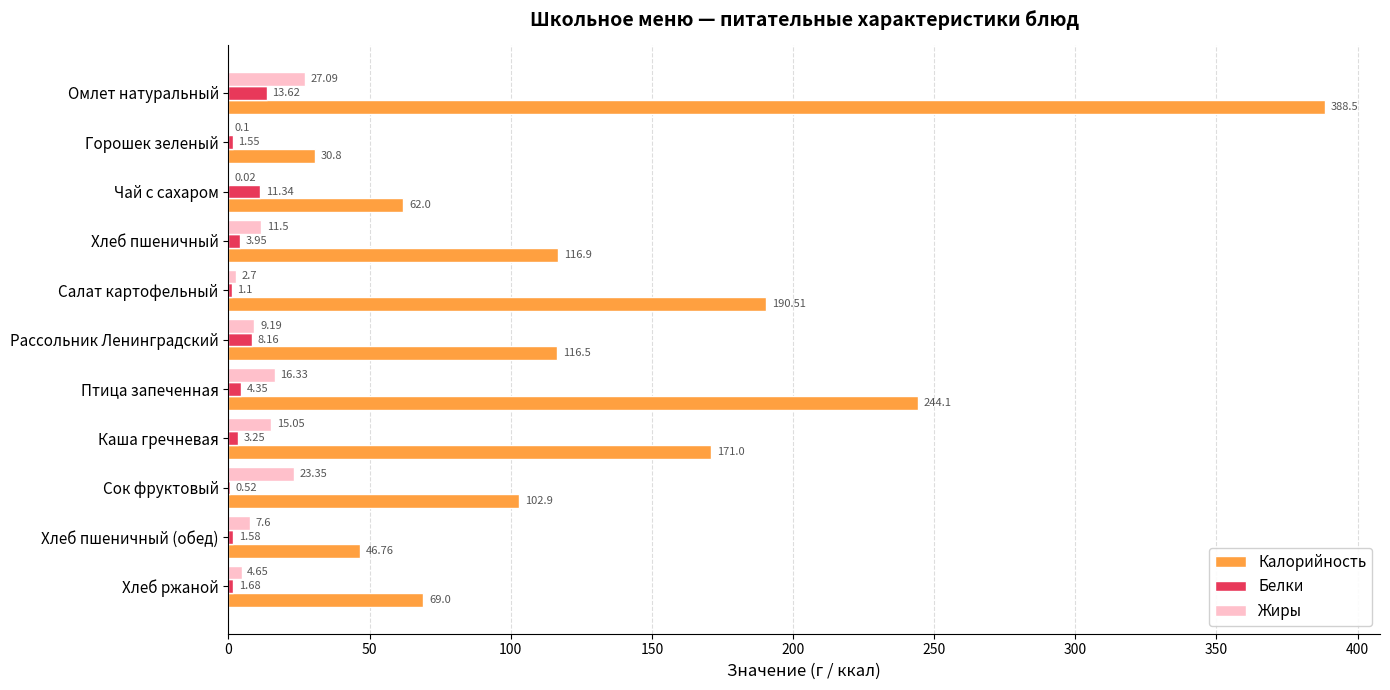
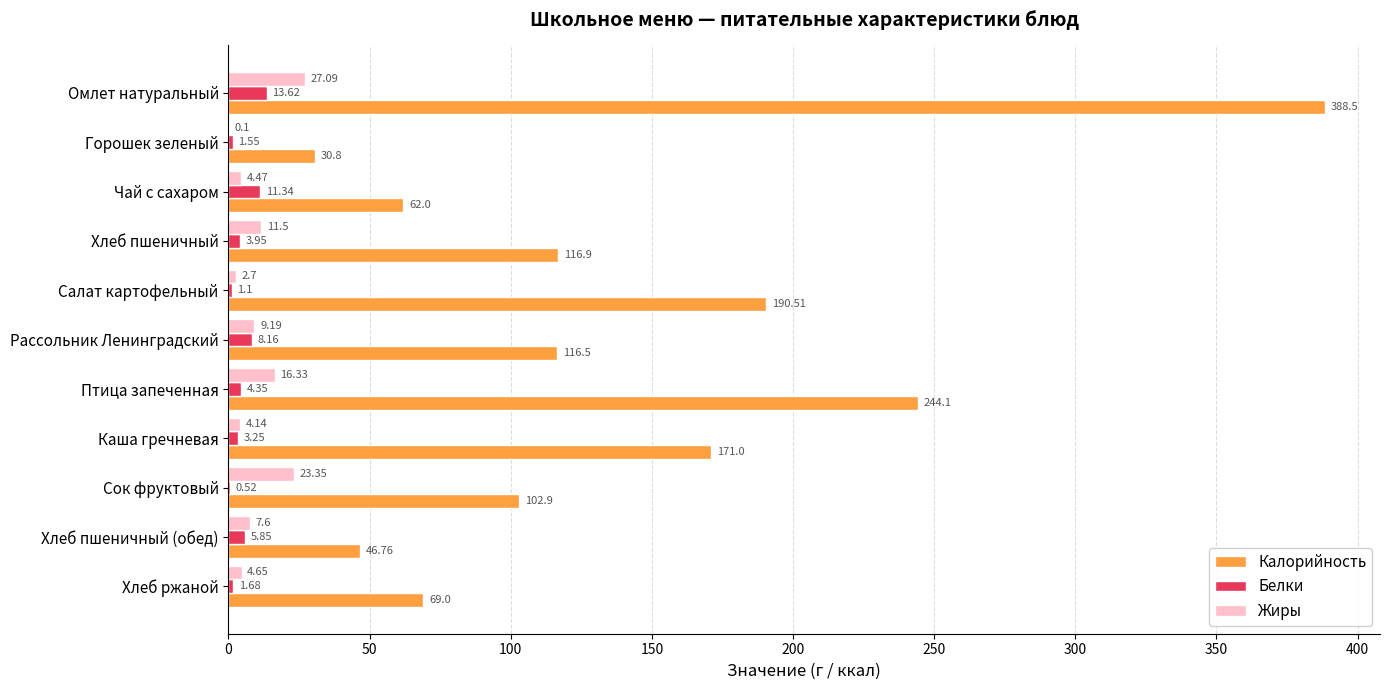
Жиры, Чай с сахаром: 0.02 -> 4.47
Жиры, Каша гречневая: 15.05 -> 4.14
Белки, Хлеб пшеничный (обед): 1.58 -> 5.85
